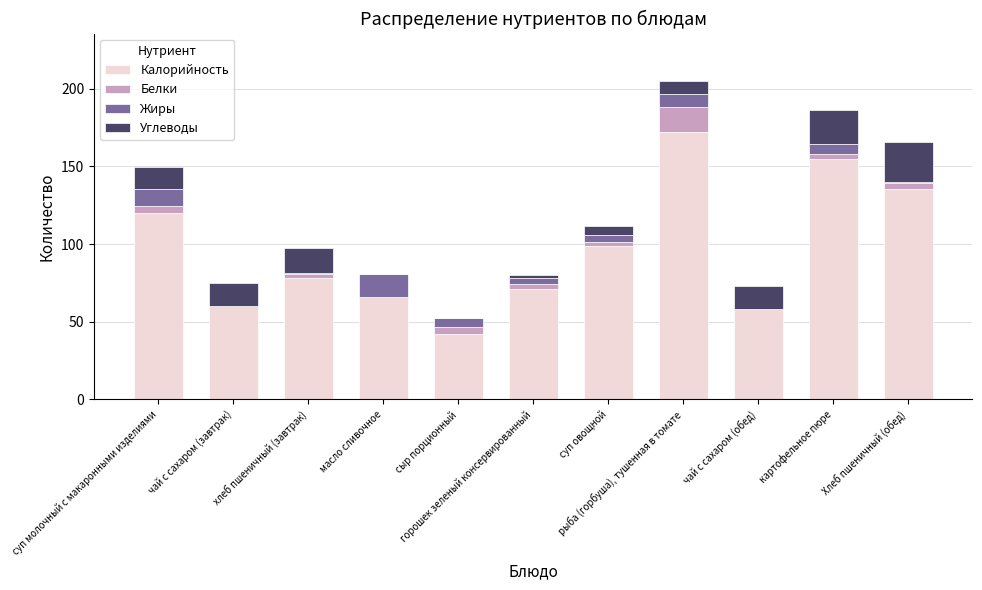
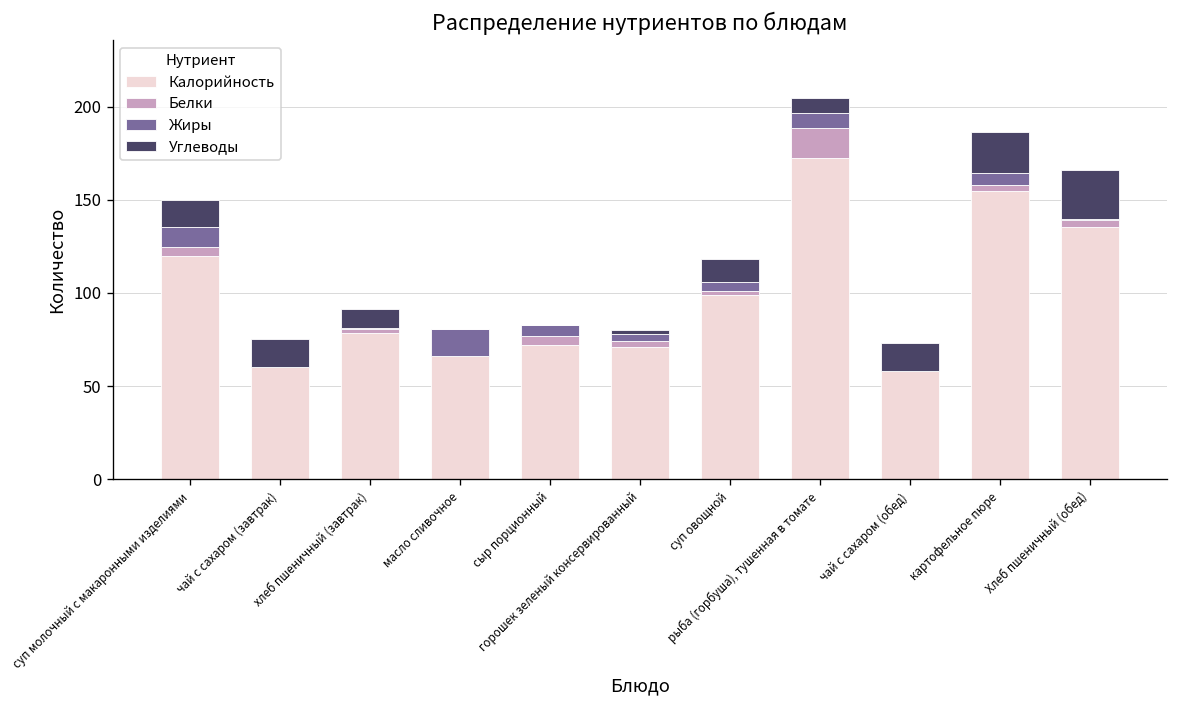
Углеводы, хлеб пшеничный (завтрак): 16 -> 10
Калорийность, сыр порционный: 42 -> 72
Углеводы, суп овощной: 6 -> 12
